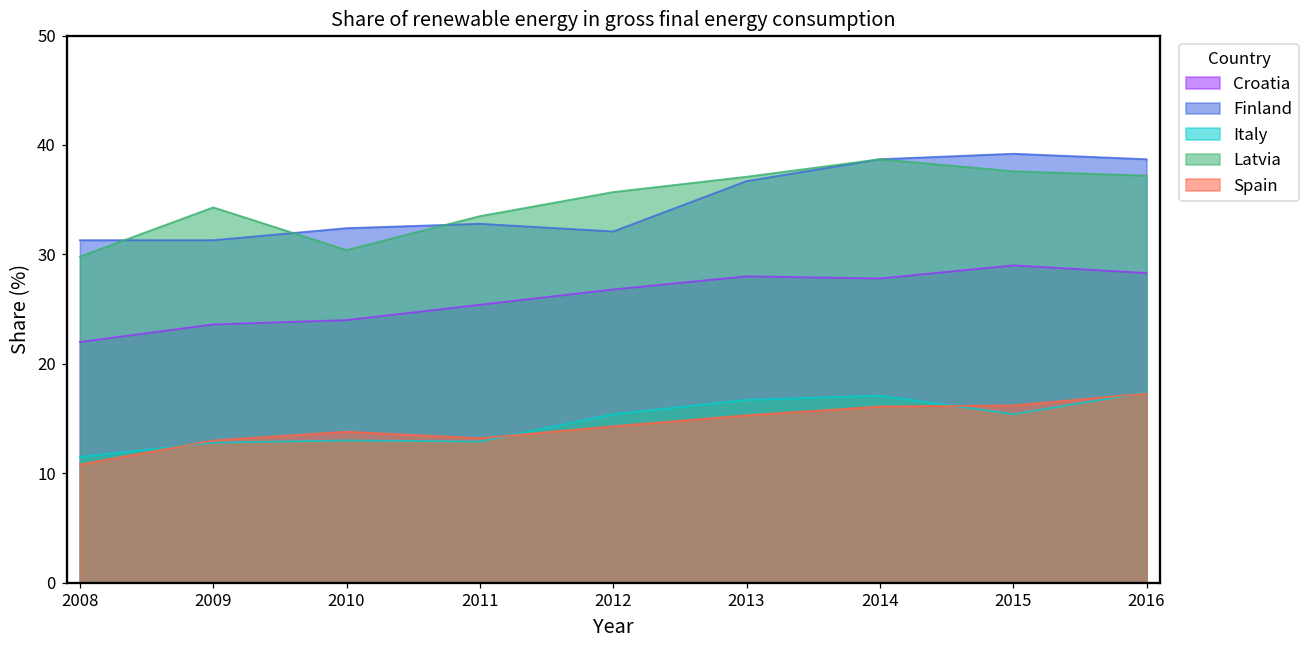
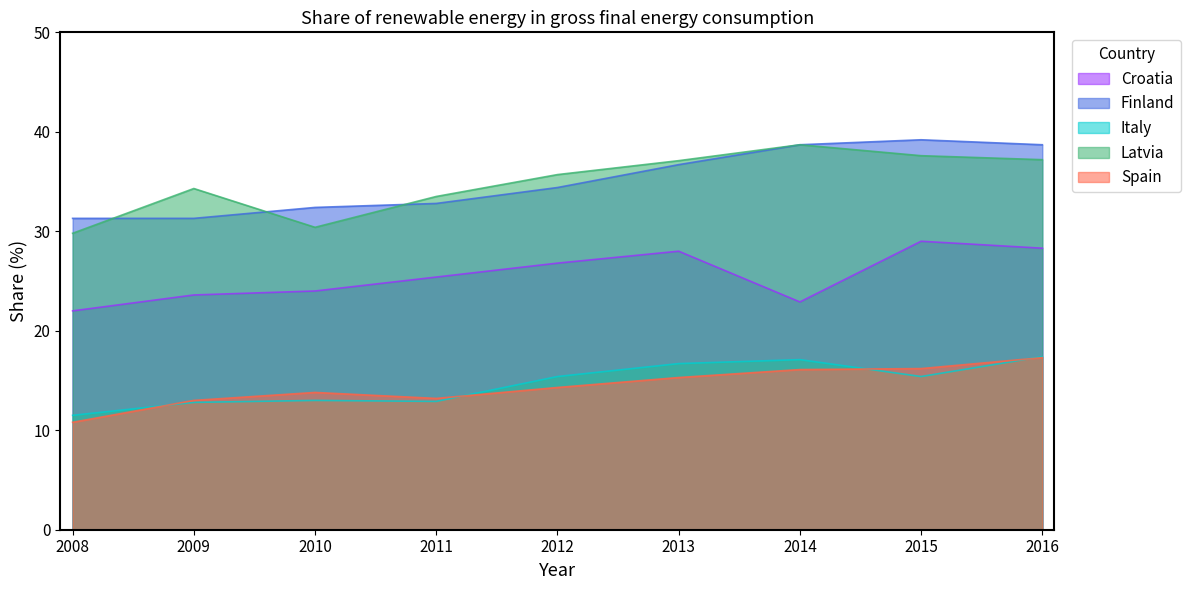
Finland, 2012: 32 -> 34
Croatia, 2014: 28 -> 23
